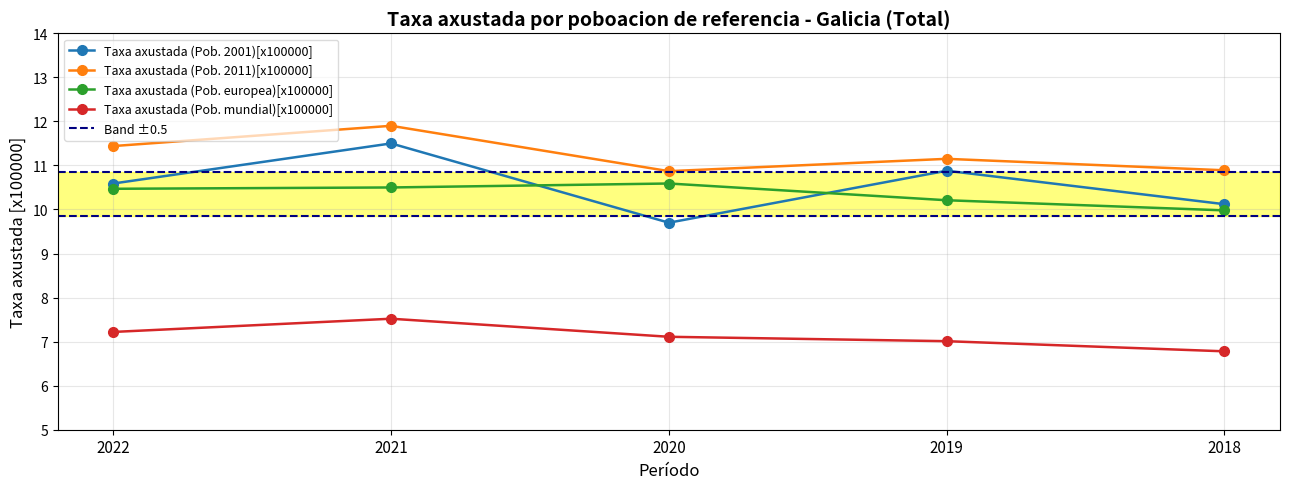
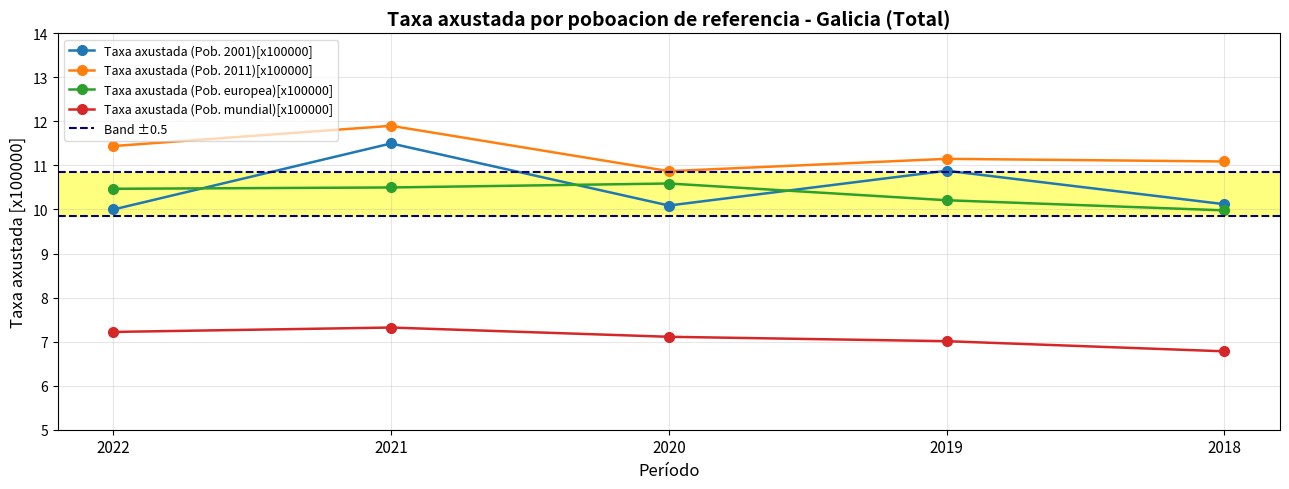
Taxa axustada (Pob. 2001)[x100000], 2022: 10.6 -> 10.0
Taxa axustada (Pob. mundial)[x100000], 2021: 7.5 -> 7.3
Taxa axustada (Pob. 2001)[x100000], 2020: 9.7 -> 10.1
Taxa axustada (Pob. 2011)[x100000], 2018: 10.9 -> 11.1
